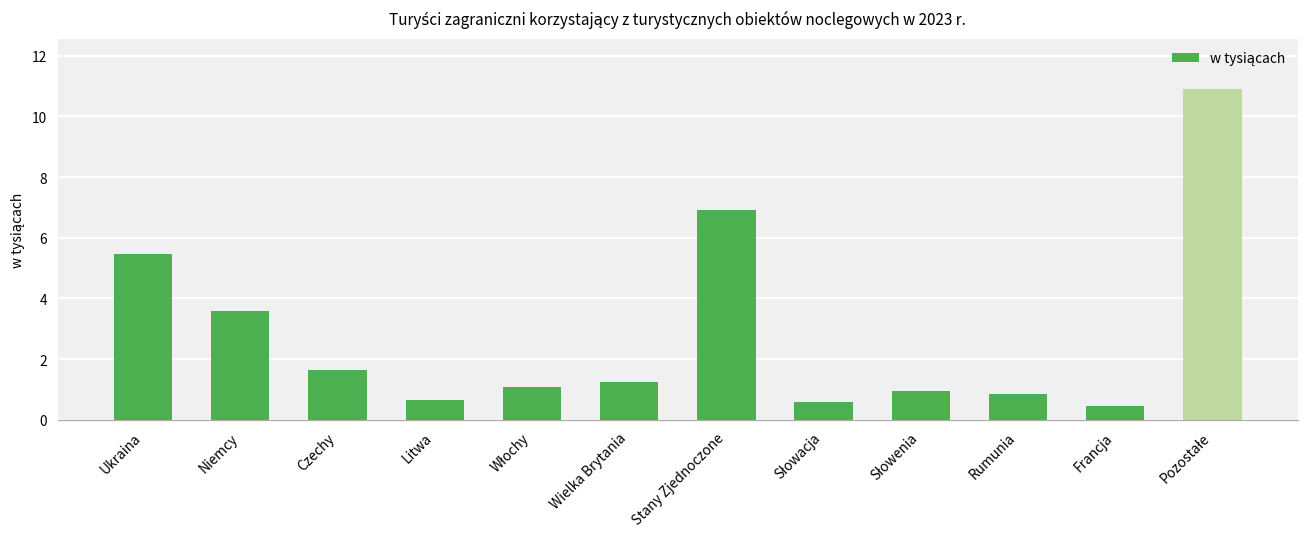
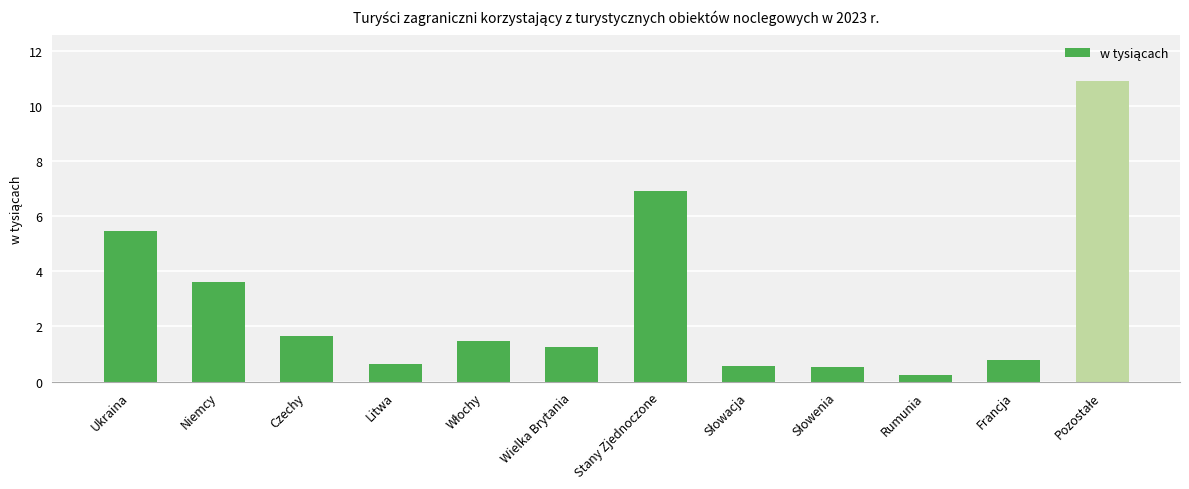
Włochy: 1.1 -> 1.5
Słowenia: 1.0 -> 0.5
Rumunia: 0.8 -> 0.2
Francja: 0.5 -> 0.8
